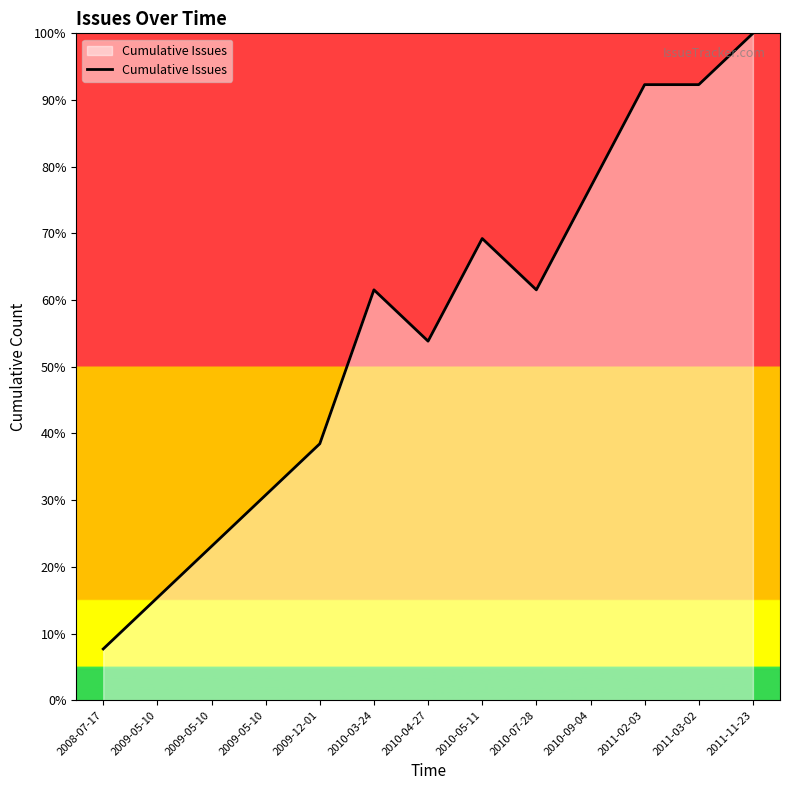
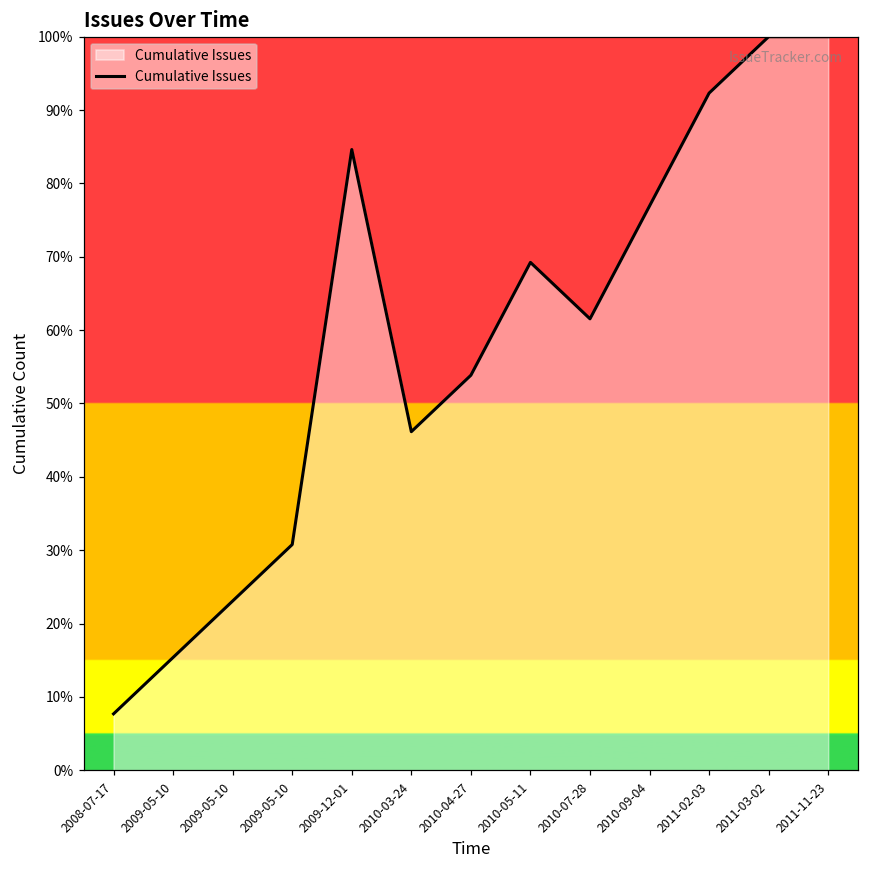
2009-12-01: 38% -> 85%
2010-03-24: 62% -> 46%
2011-03-02: 92% -> 100%
